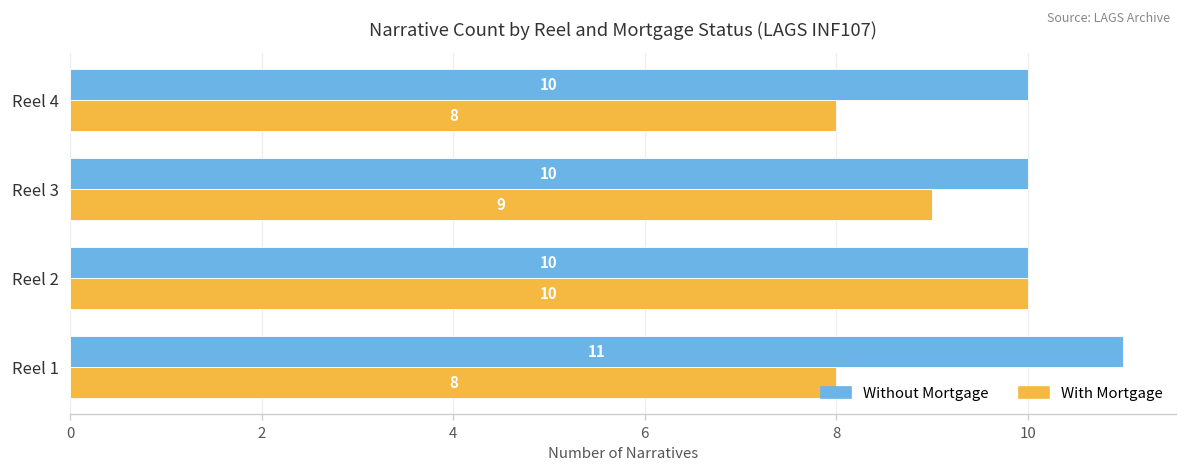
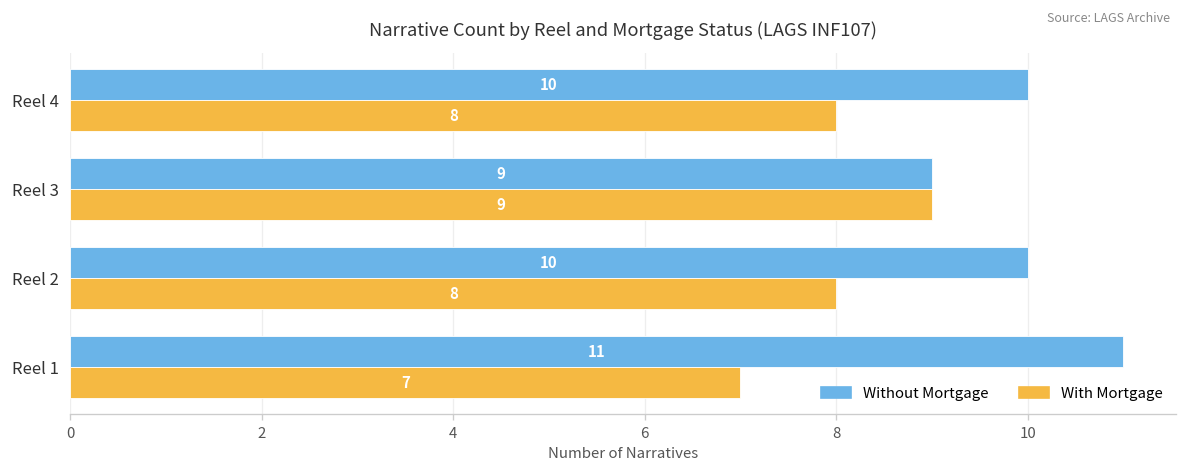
Without Mortgage, Reel 3: 10 -> 9
With Mortgage, Reel 2: 10 -> 8
With Mortgage, Reel 1: 8 -> 7
